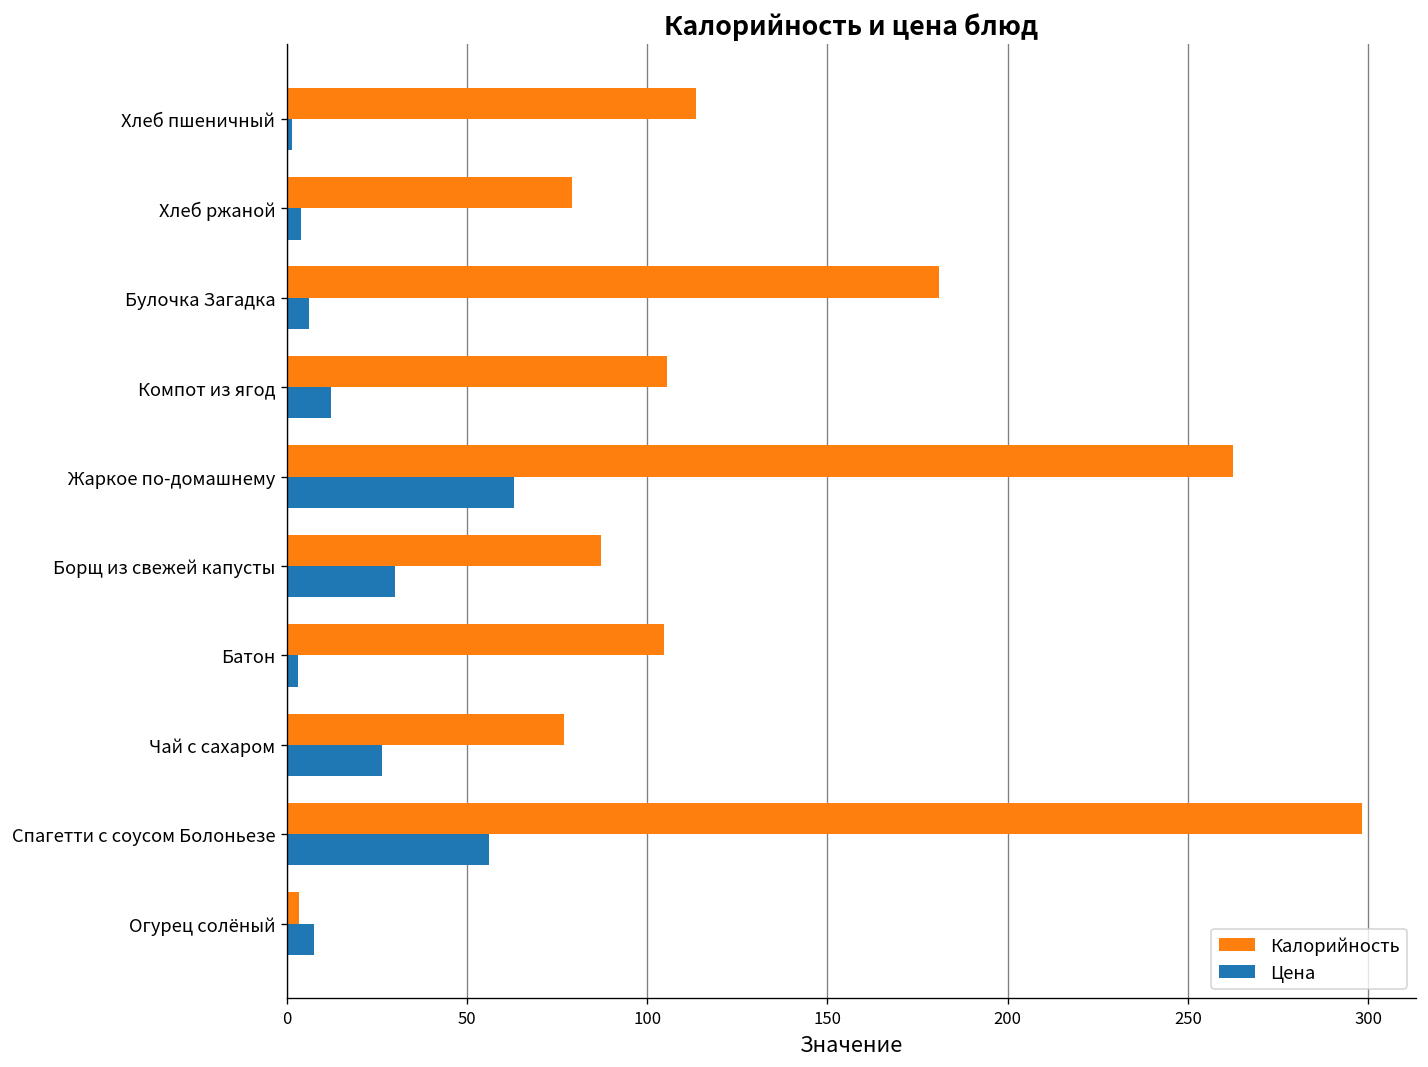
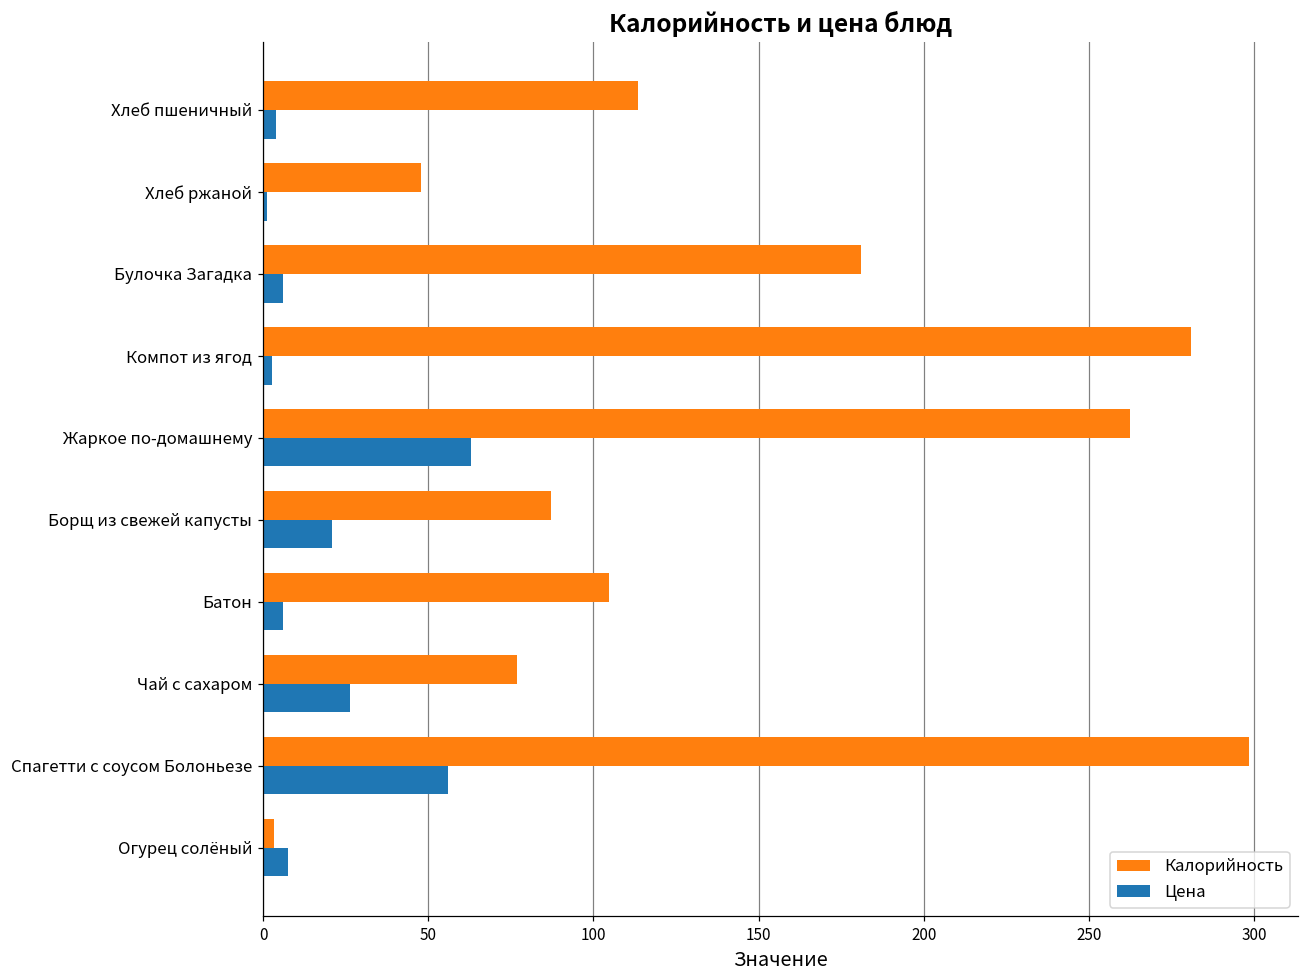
Цена, Хлеб пшеничный: 1 -> 4
Калорийность, Хлеб ржаной: 79 -> 48
Цена, Хлеб ржаной: 4 -> 1
Калорийность, Компот из ягод: 106 -> 281
Цена, Компот из ягод: 12 -> 3
Цена, Борщ из свежей капусты: 30 -> 21
Цена, Батон: 3 -> 6
